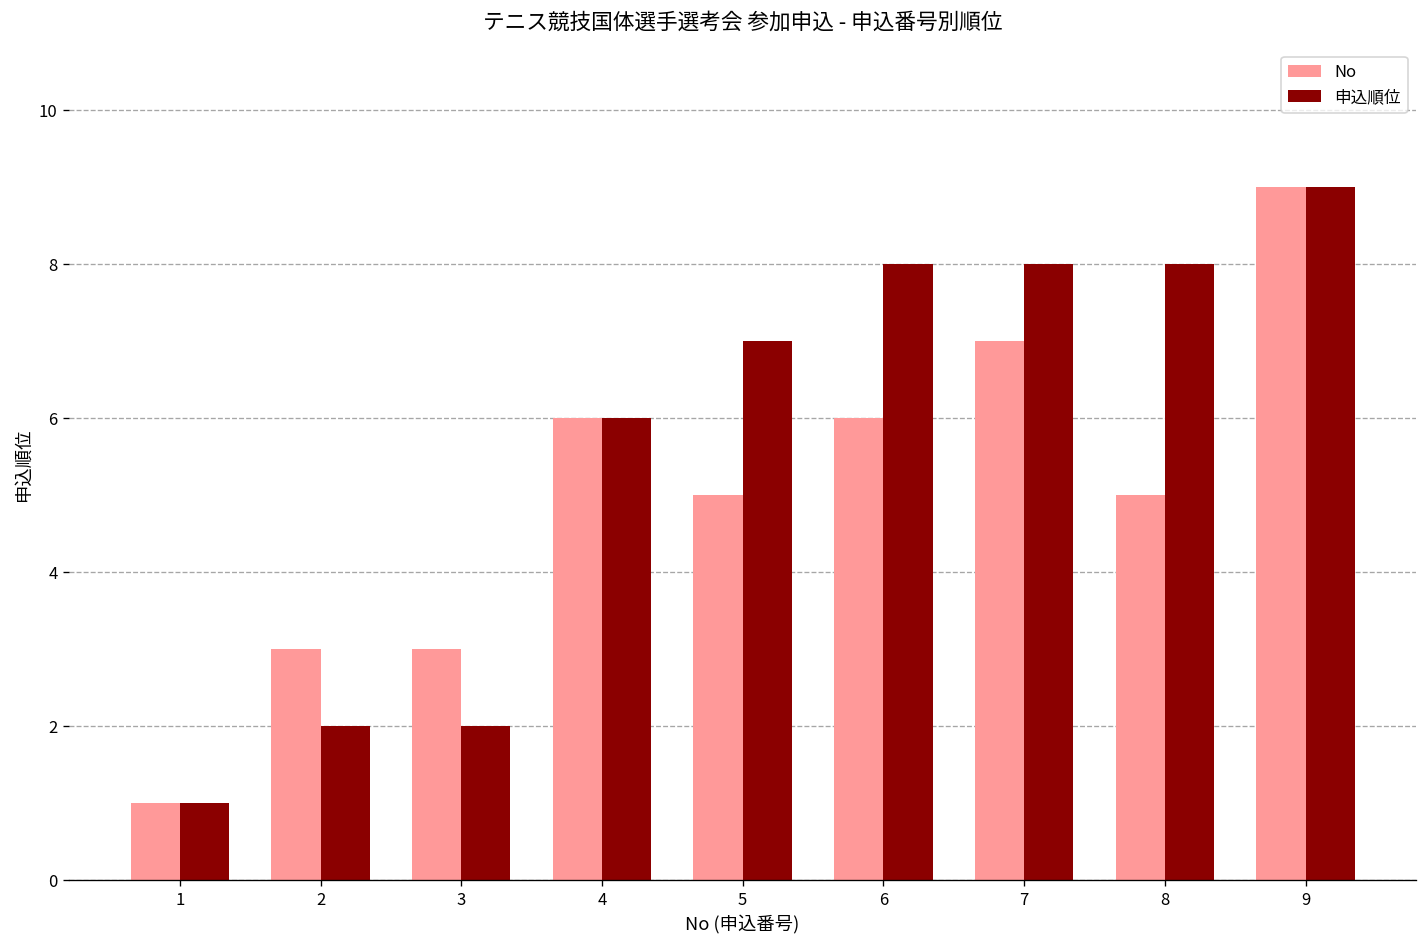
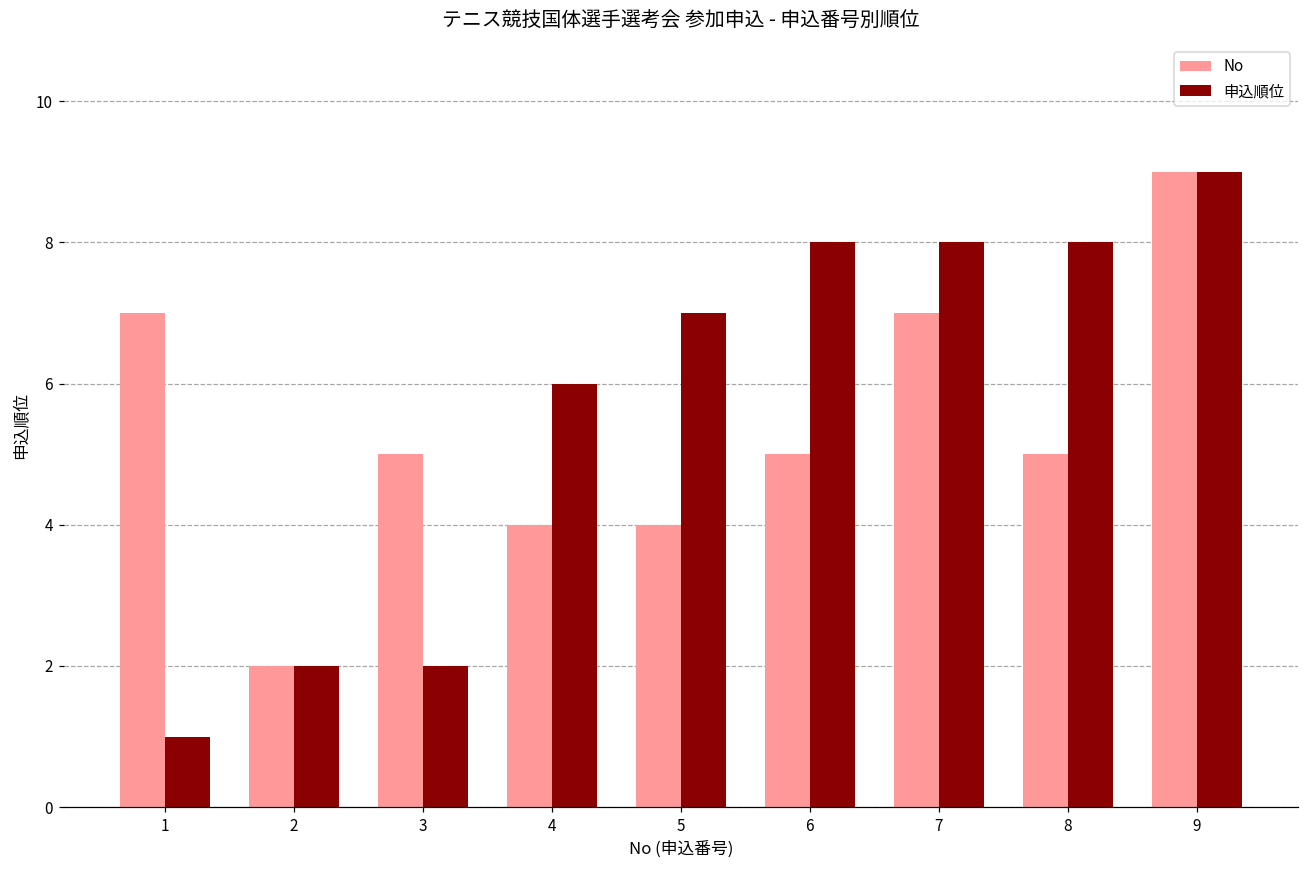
No, 1: 1 -> 7
No, 2: 3 -> 2
No, 3: 3 -> 5
No, 4: 6 -> 4
No, 5: 5 -> 4
No, 6: 6 -> 5
